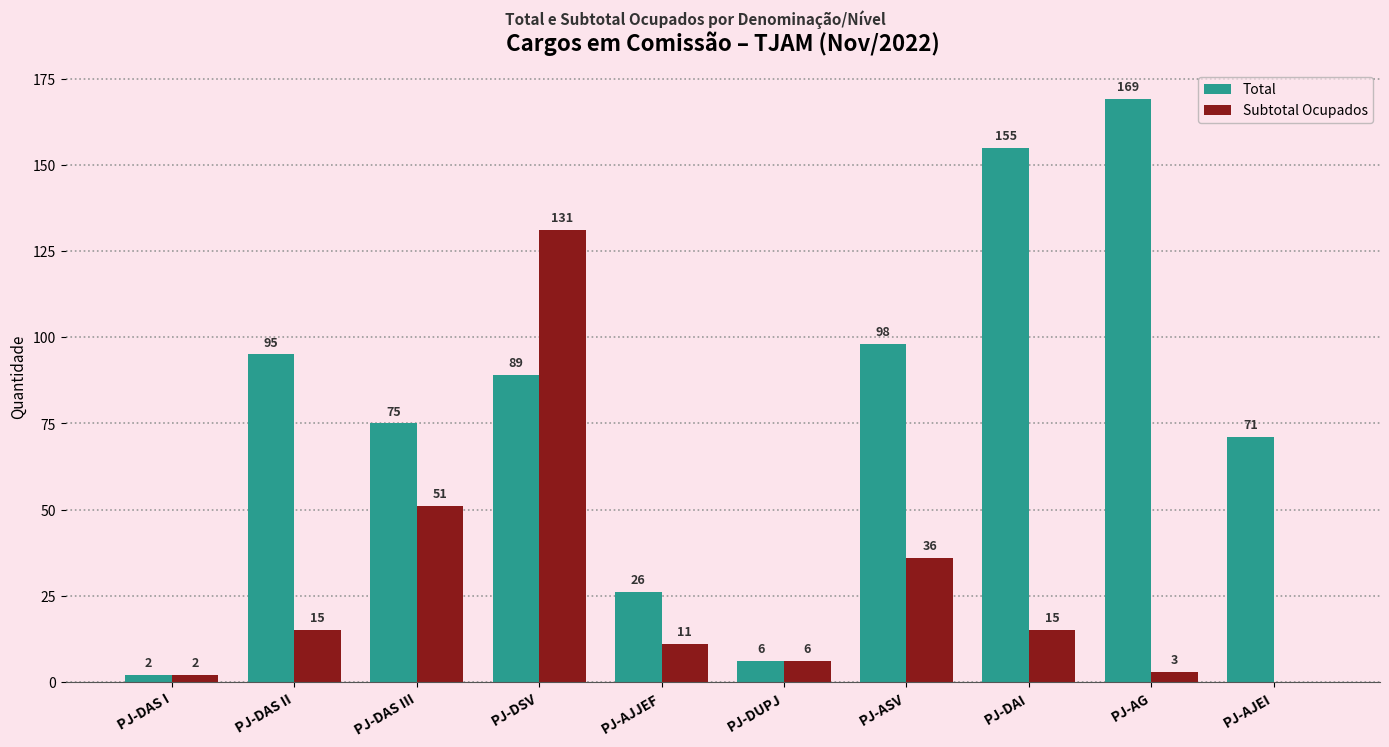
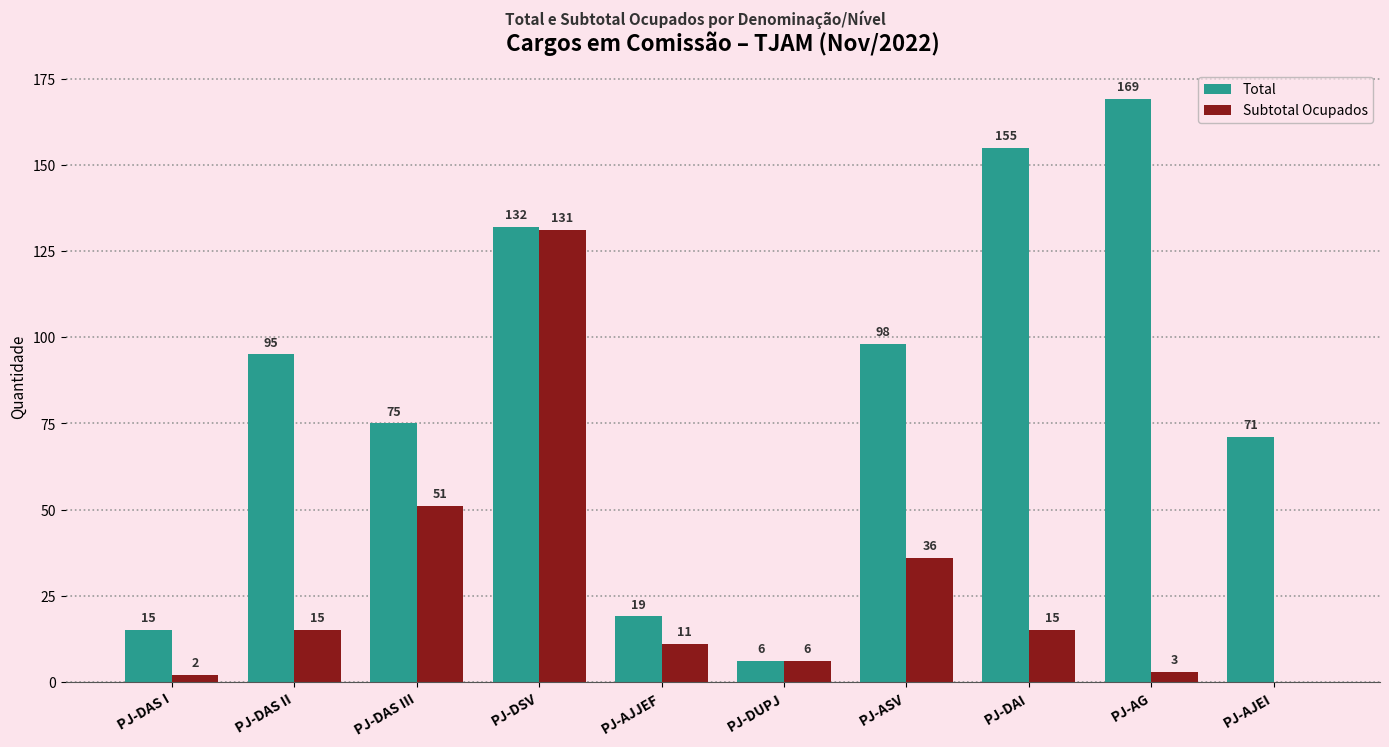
Total, PJ-DAS I: 2 -> 15
Total, PJ-DSV: 89 -> 132
Total, PJ-AJJEF: 26 -> 19
